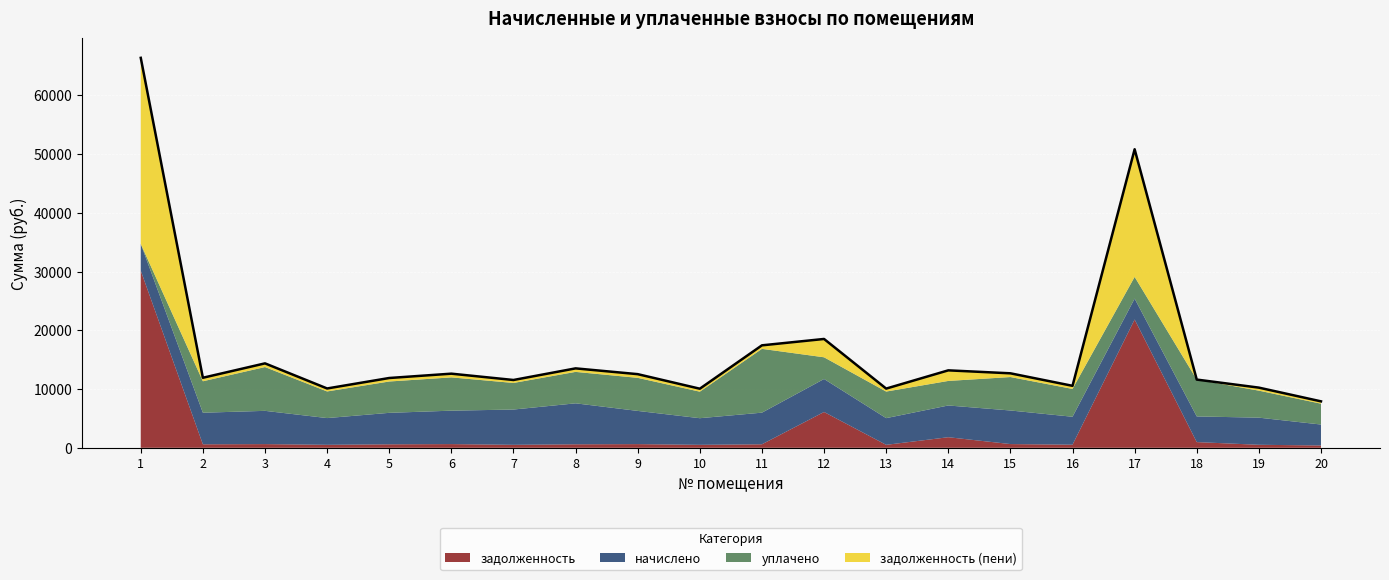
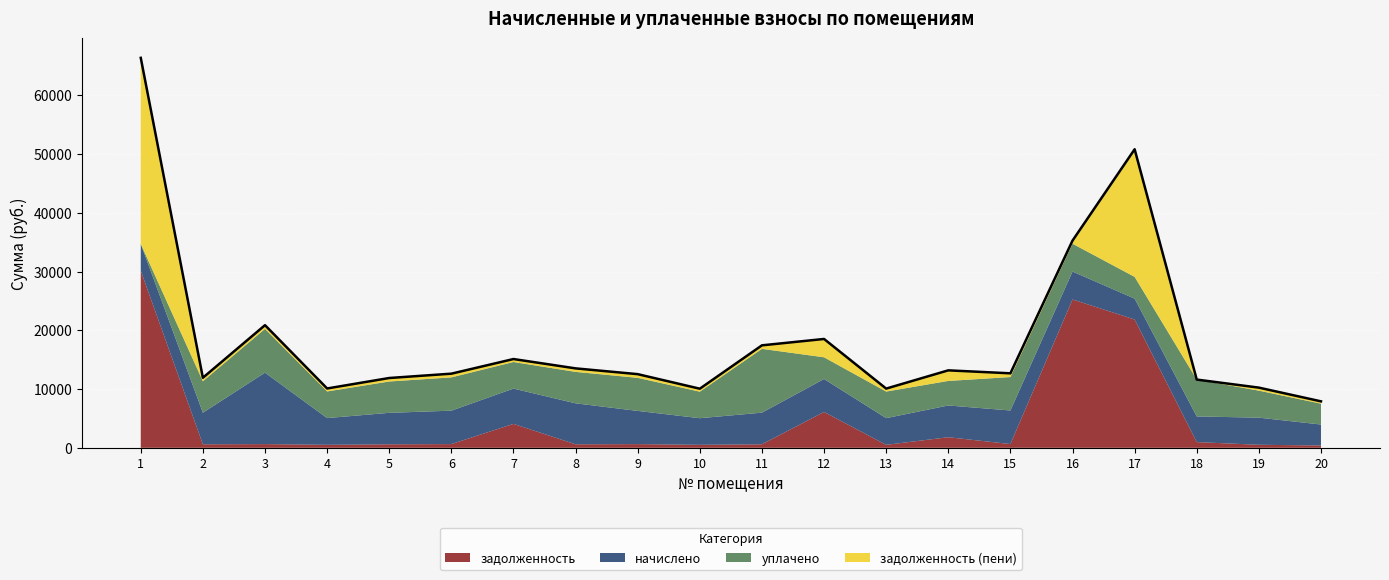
начислено, 3: 6000 -> 12000
задолженность, 7: 1000 -> 4000
задолженность, 16: 1000 -> 25000
